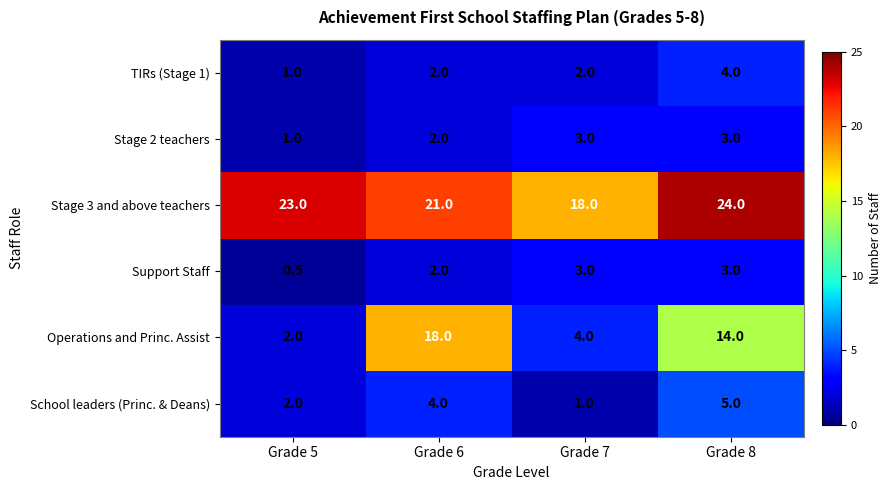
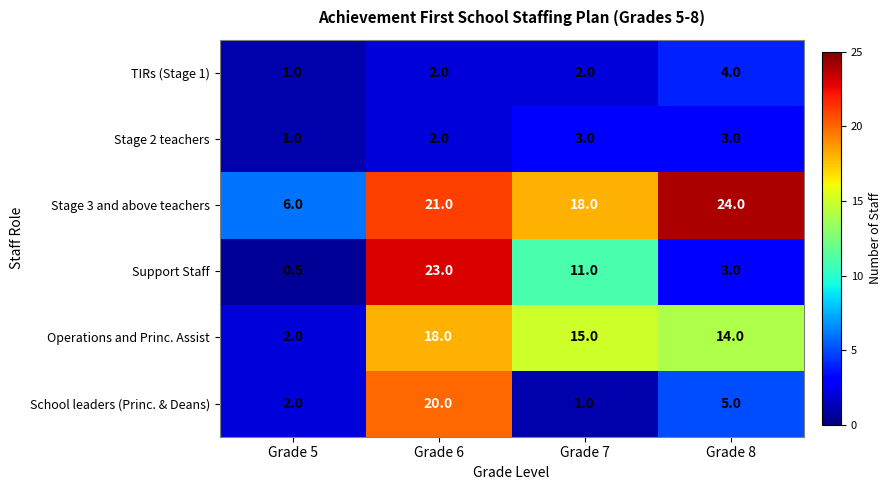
Stage 3 and above teachers, Grade 5: 23.0 -> 6.0
Support Staff, Grade 6: 2.0 -> 23.0
Support Staff, Grade 7: 3.0 -> 11.0
Operations and Princ. Assist, Grade 7: 4.0 -> 15.0
School leaders (Princ. & Deans), Grade 6: 4.0 -> 20.0
